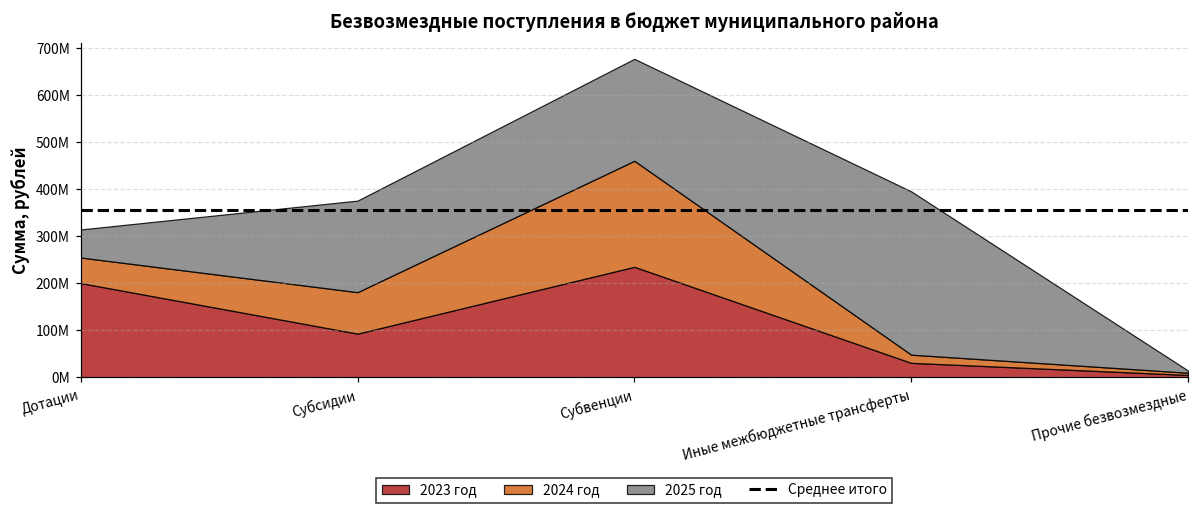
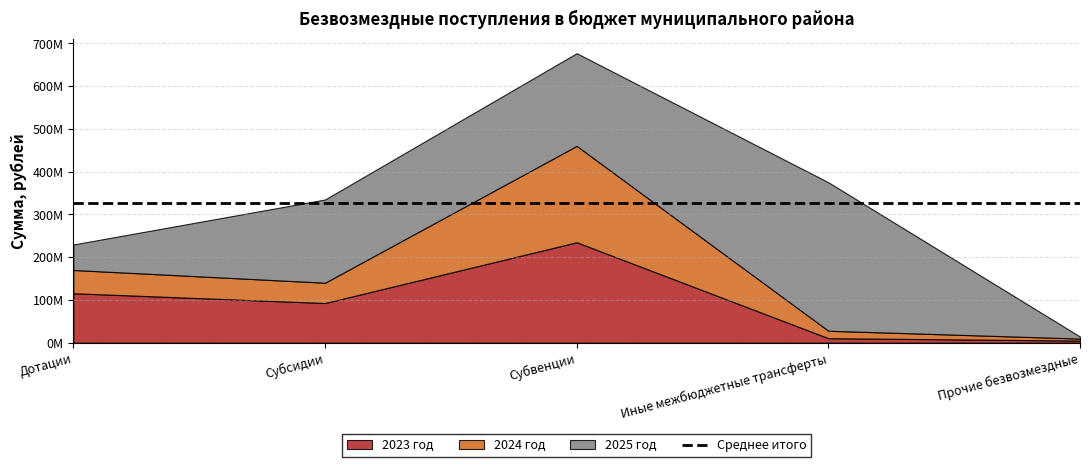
2023 год, Дотации: 200000000 -> 120000000
2024 год, Субсидии: 90000000 -> 50000000
2023 год, Иные межбюджетные трансферты: 30000000 -> 10000000
